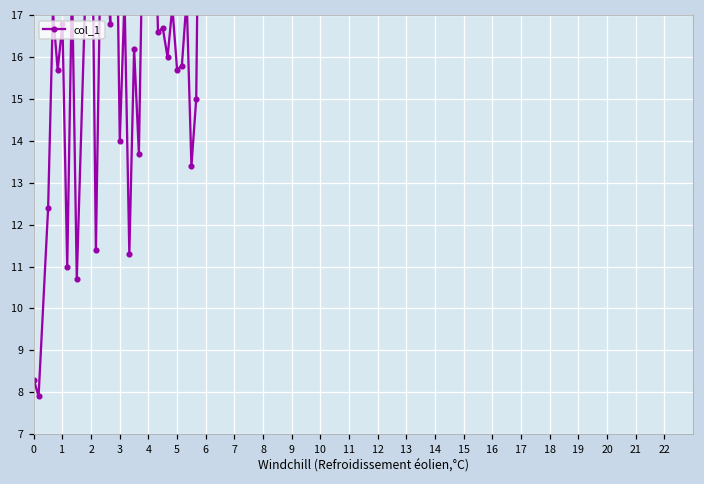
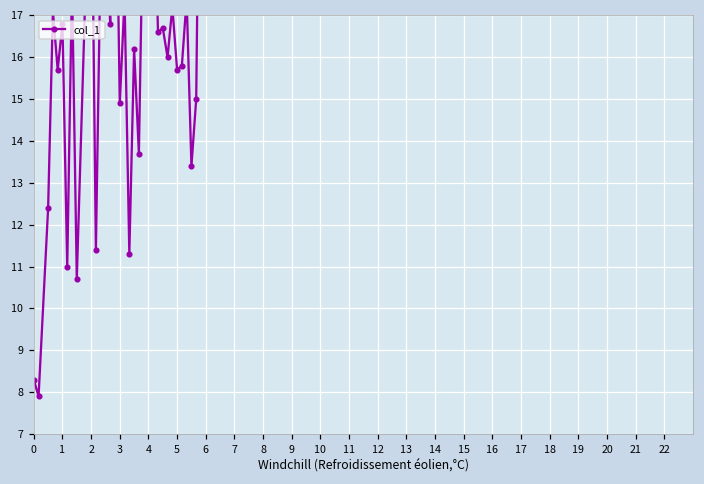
3: 14.0 -> 14.9
